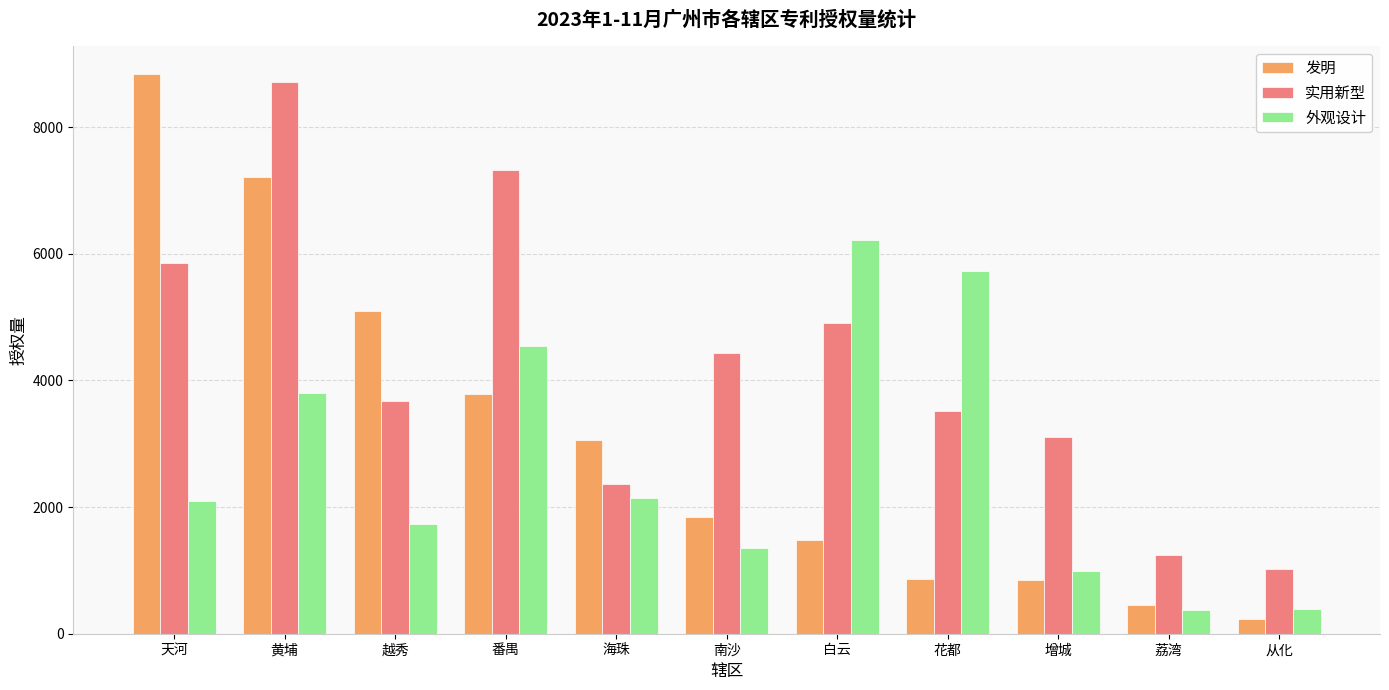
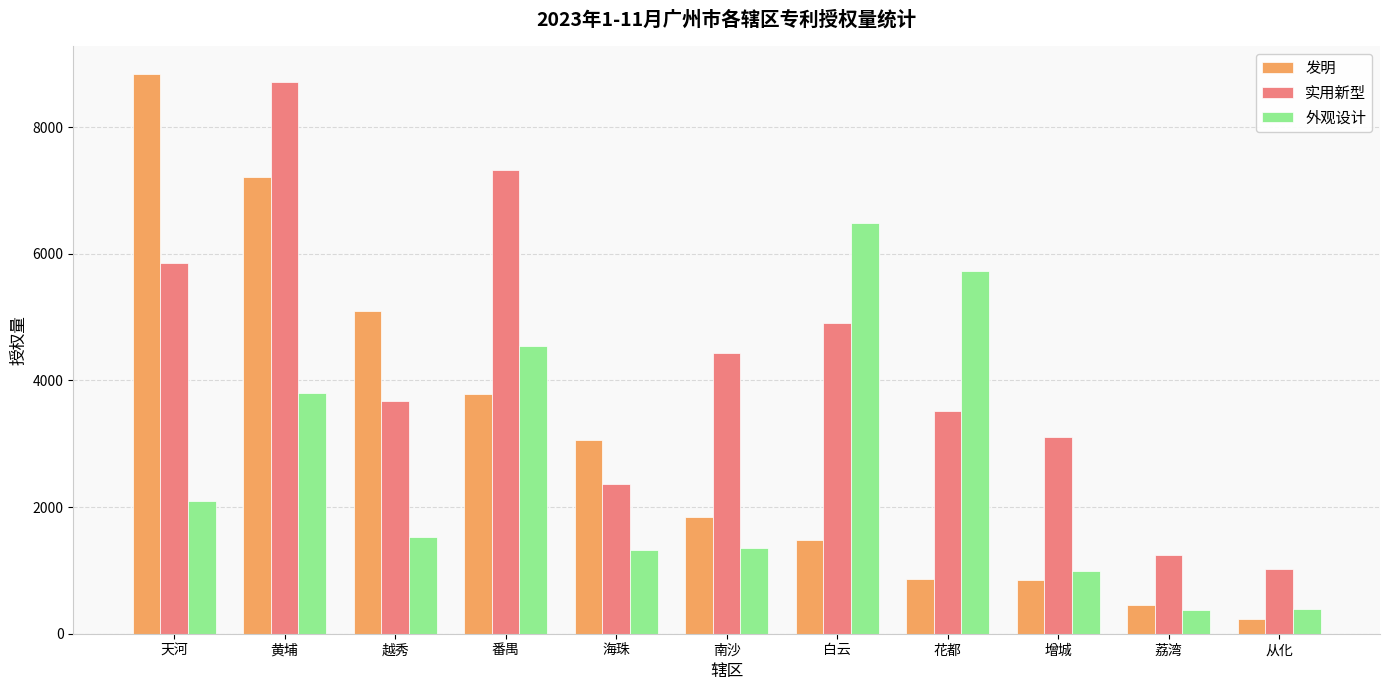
外观设计, 越秀: 1700 -> 1500
外观设计, 海珠: 2100 -> 1300
外观设计, 白云: 6200 -> 6500
